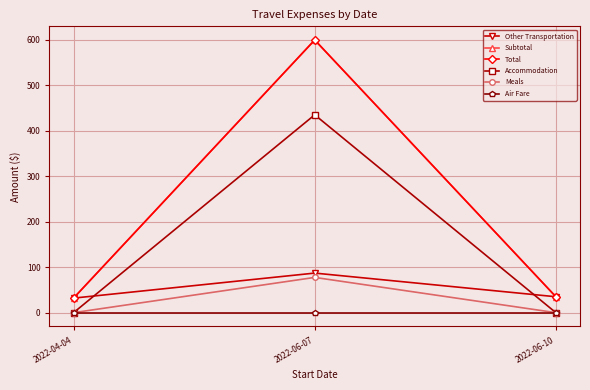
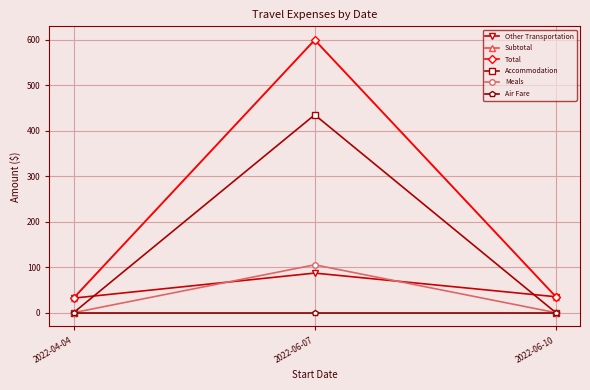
Meals, 2022-06-07: 80 -> 110
